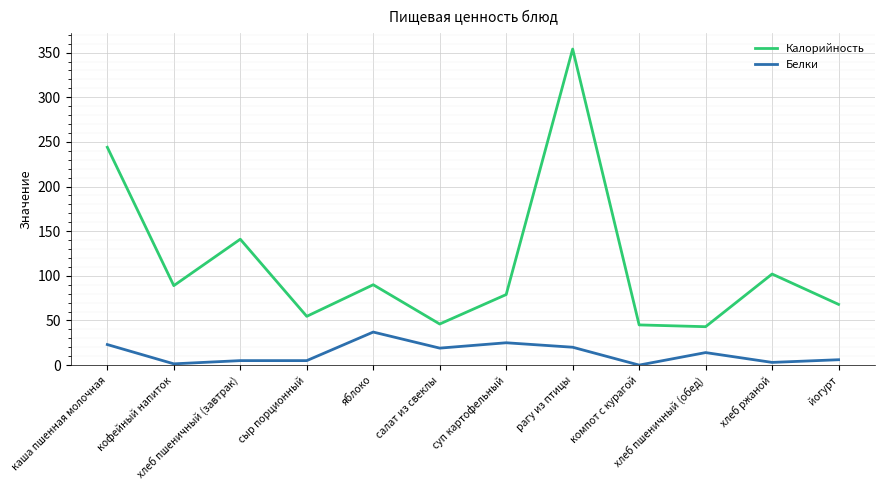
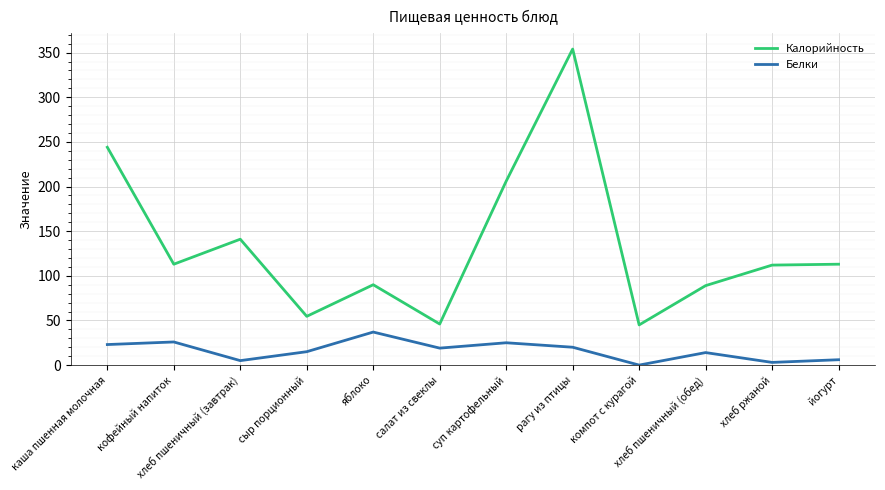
Калорийность, кофейный напиток: 90 -> 110
Белки, кофейный напиток: 0 -> 30
Белки, сыр порционный: 10 -> 20
Калорийность, суп картофельный: 80 -> 210
Калорийность, хлеб пшеничный (обед): 40 -> 90
Калорийность, хлеб ржаной: 100 -> 110
Калорийность, йогурт: 70 -> 110
